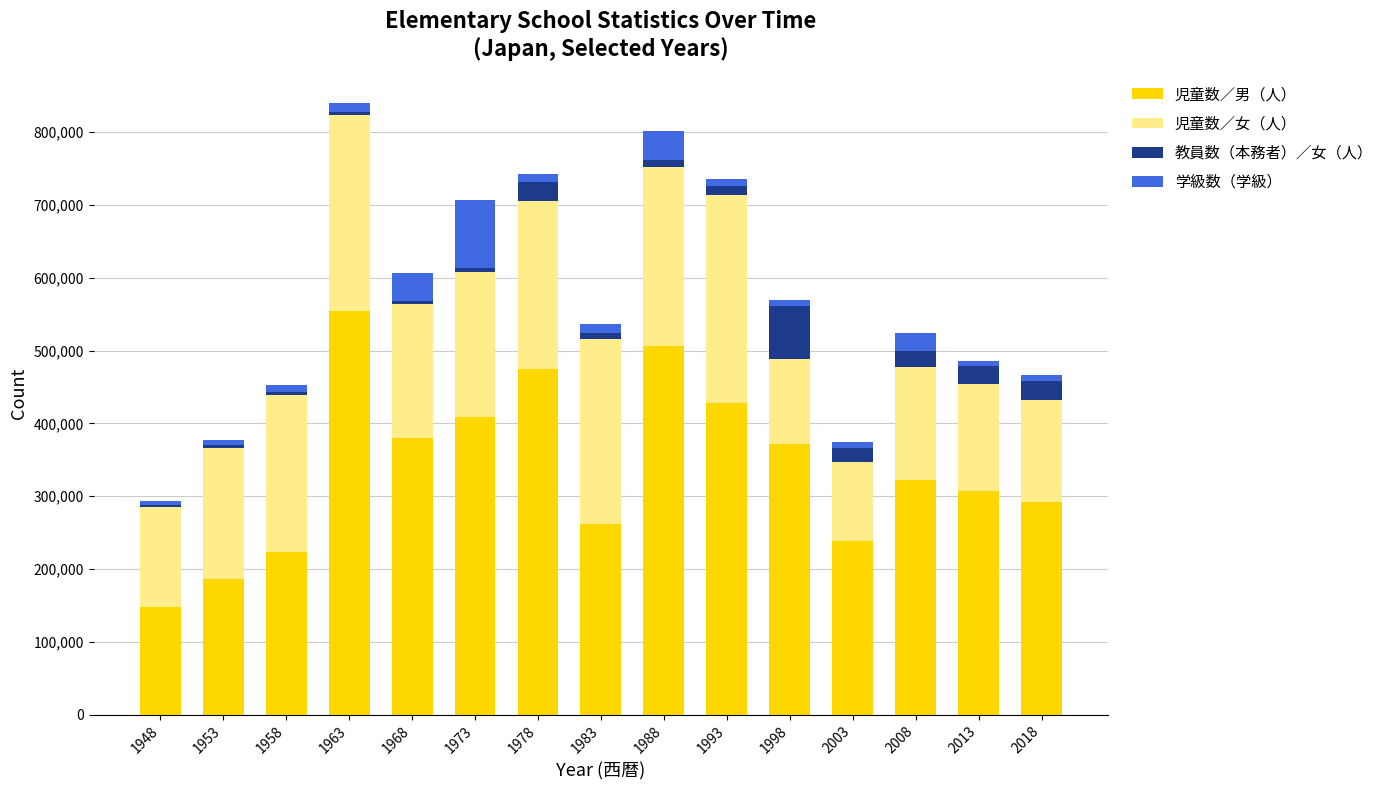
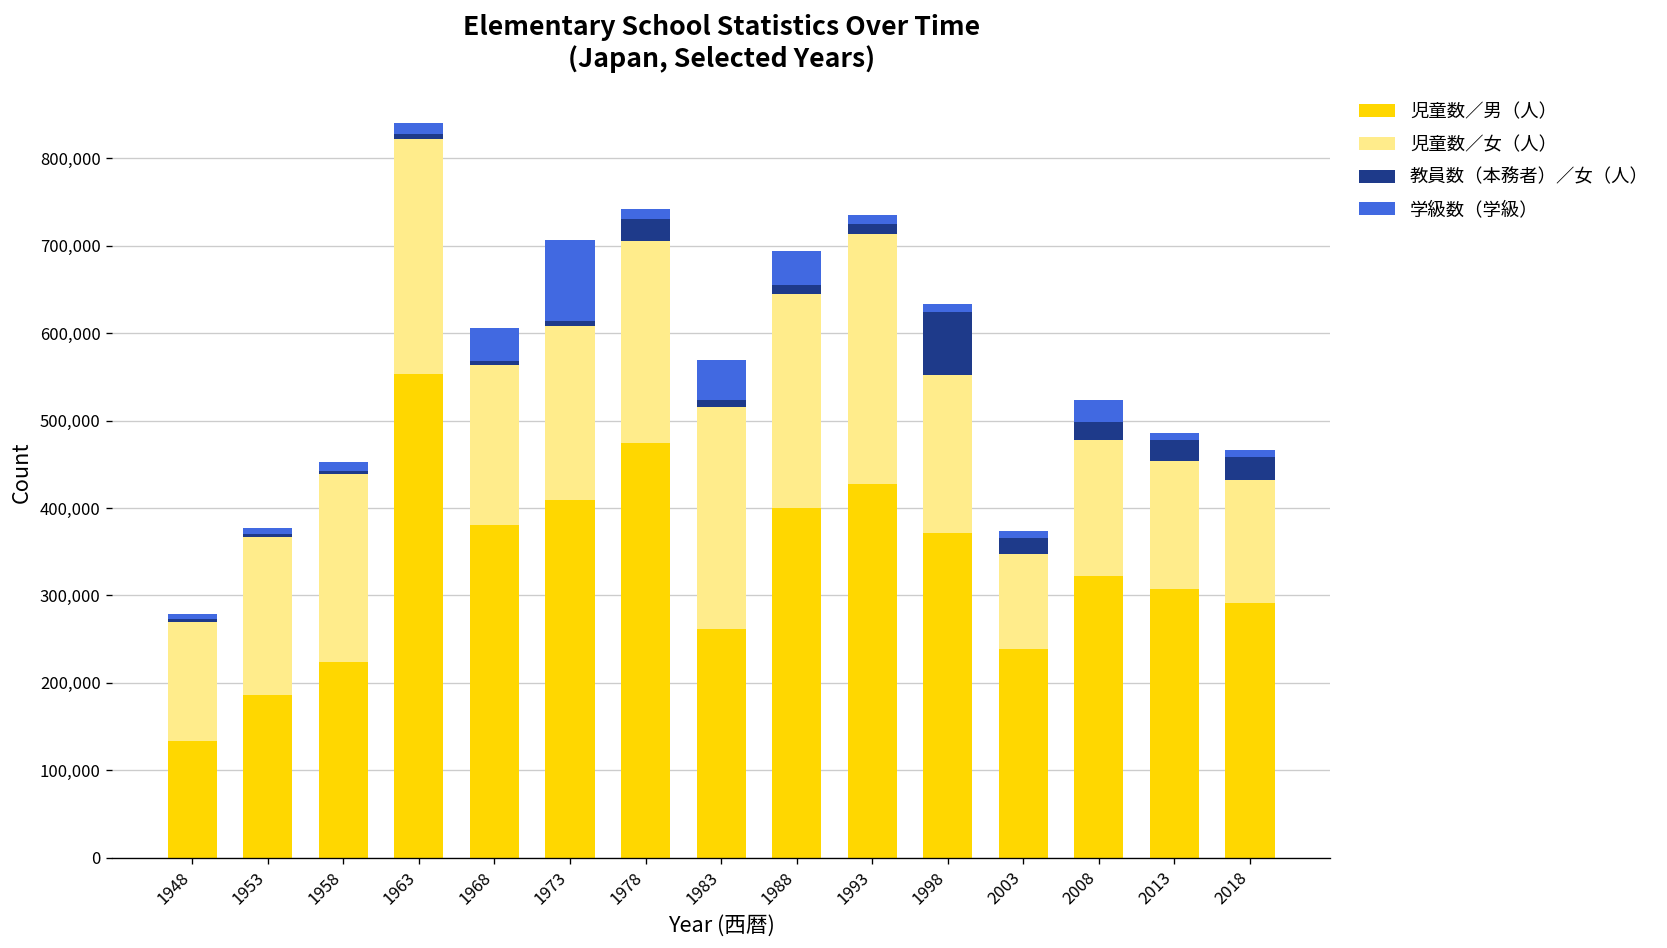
児童数／男（人）, 1948: 150,000 -> 130,000
学級数（学級）, 1983: 10,000 -> 50,000
児童数／男（人）, 1988: 510,000 -> 400,000
児童数／女（人）, 1998: 120,000 -> 180,000
